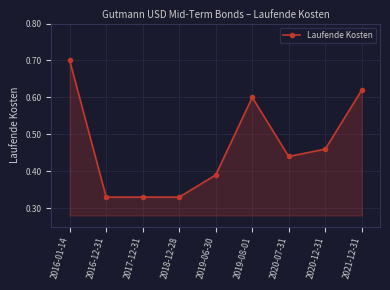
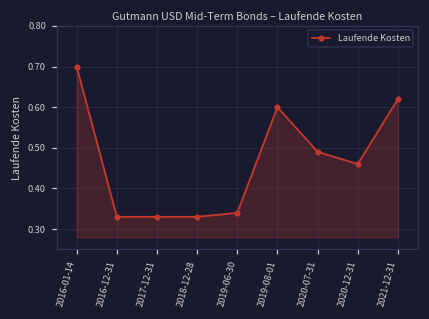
2019-06-30: 0.39 -> 0.34
2020-07-31: 0.44 -> 0.49
